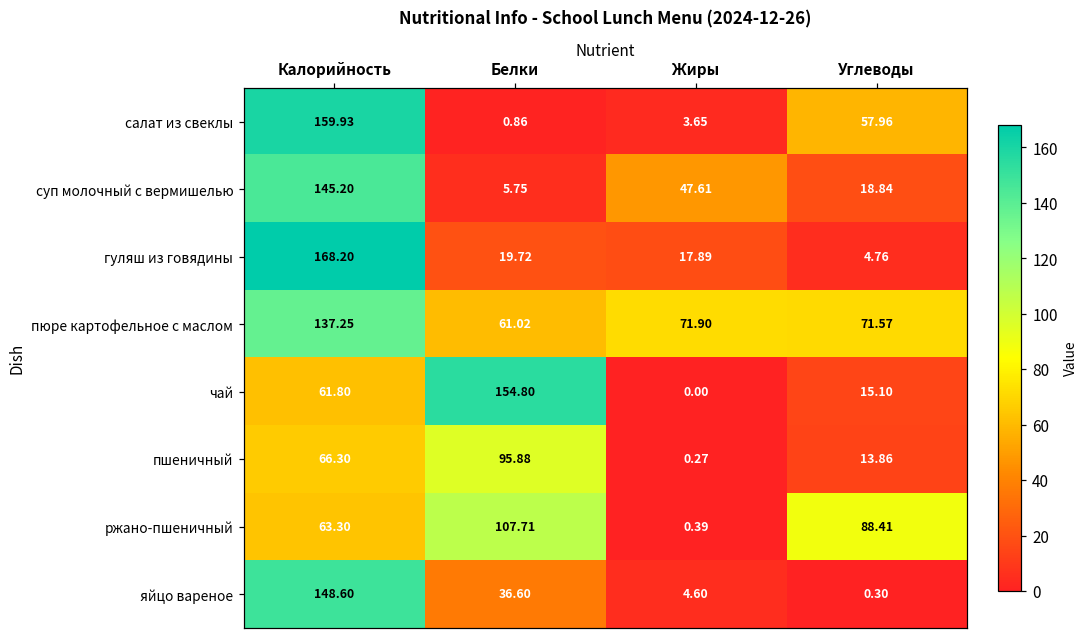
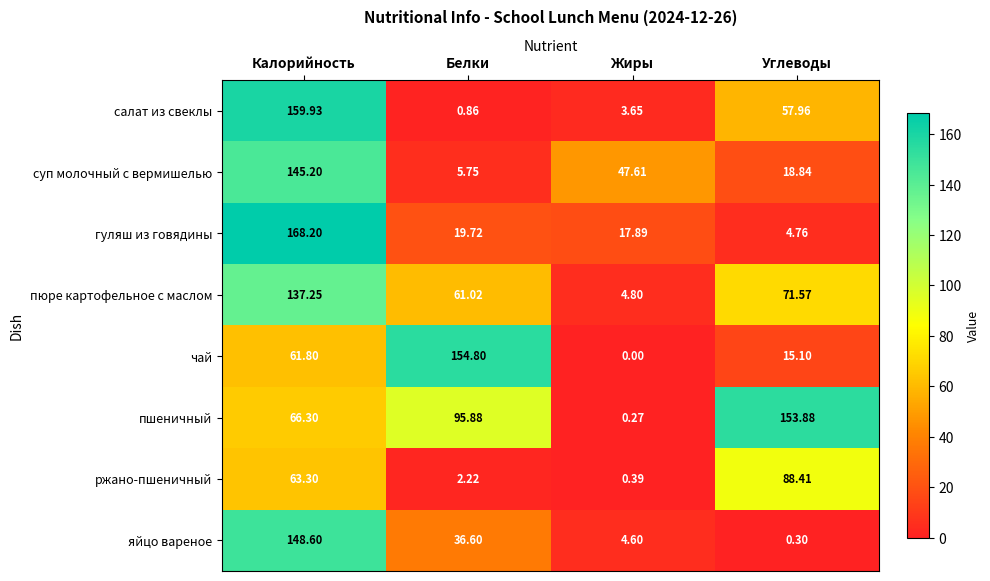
пюре картофельное с маслом, Жиры: 71.90 -> 4.80
пшеничный, Углеводы: 13.86 -> 153.88
ржано-пшеничный, Белки: 107.71 -> 2.22
